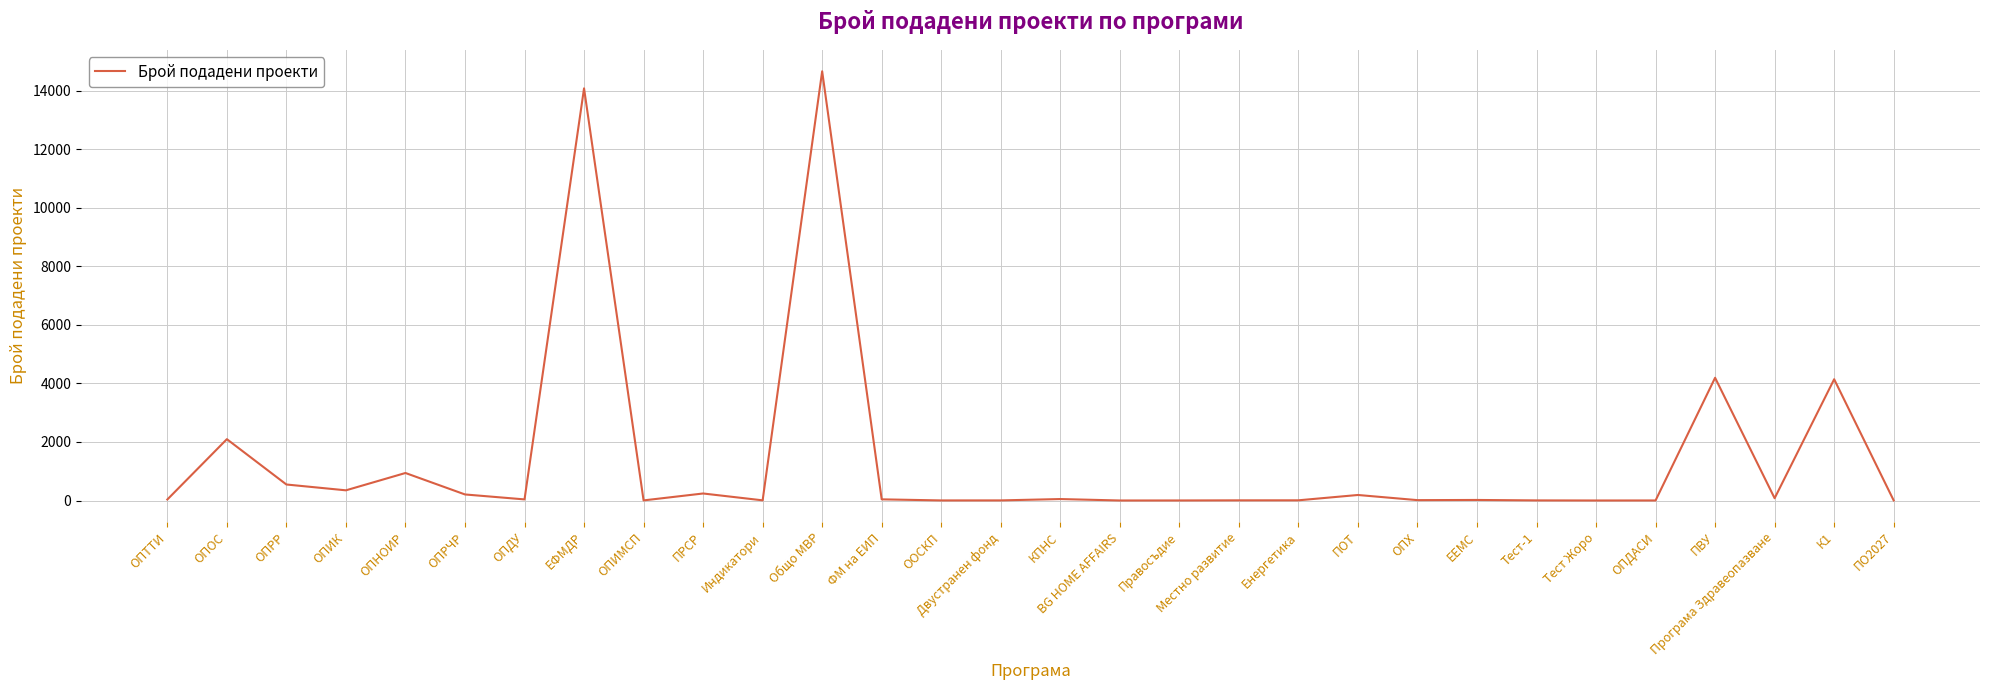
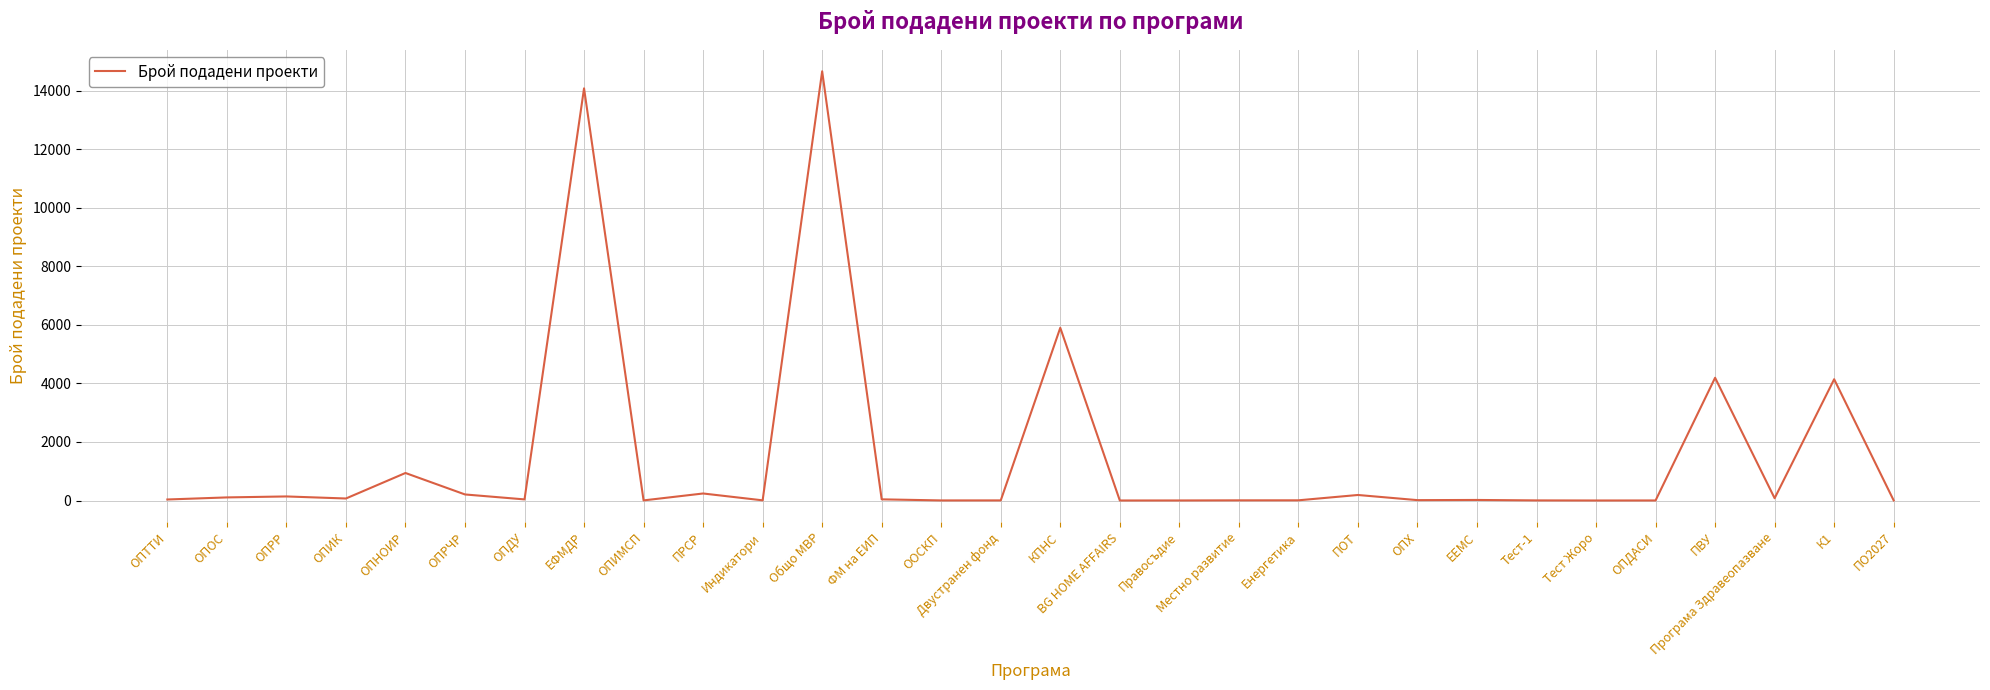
ОПОС: 2100 -> 100
ОПРР: 500 -> 100
ОПИК: 300 -> 100
КПНС: 100 -> 5900
